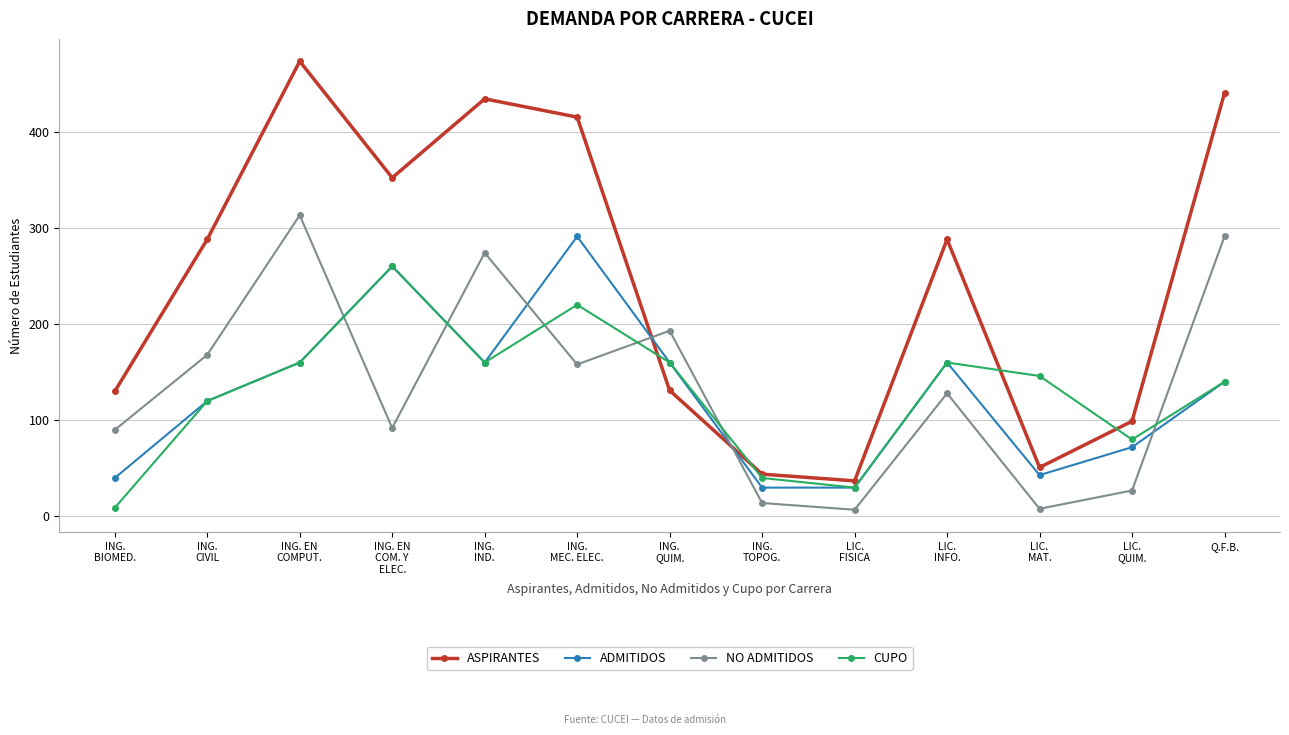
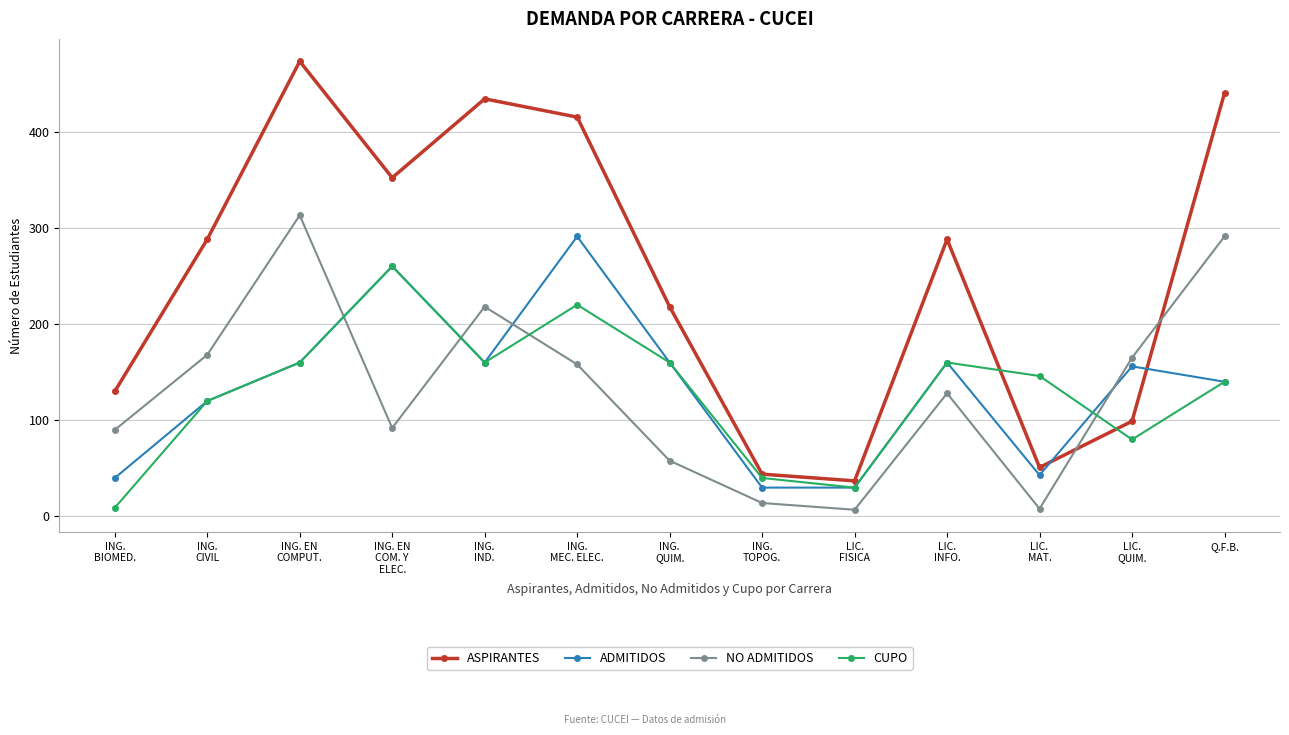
NO ADMITIDOS, ING. IND.: 270 -> 220
ASPIRANTES, ING. QUIM.: 130 -> 220
NO ADMITIDOS, ING. QUIM.: 190 -> 60
ADMITIDOS, LIC. QUIM.: 70 -> 160
NO ADMITIDOS, LIC. QUIM.: 30 -> 170
